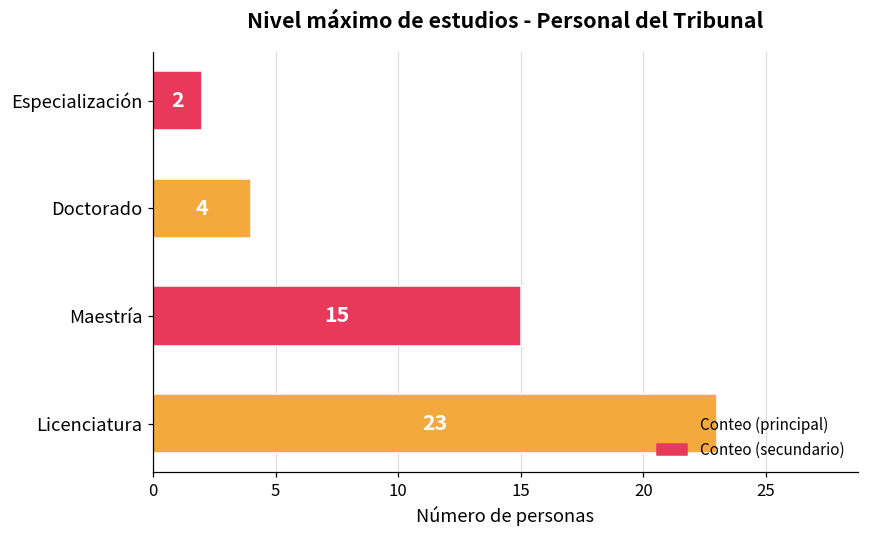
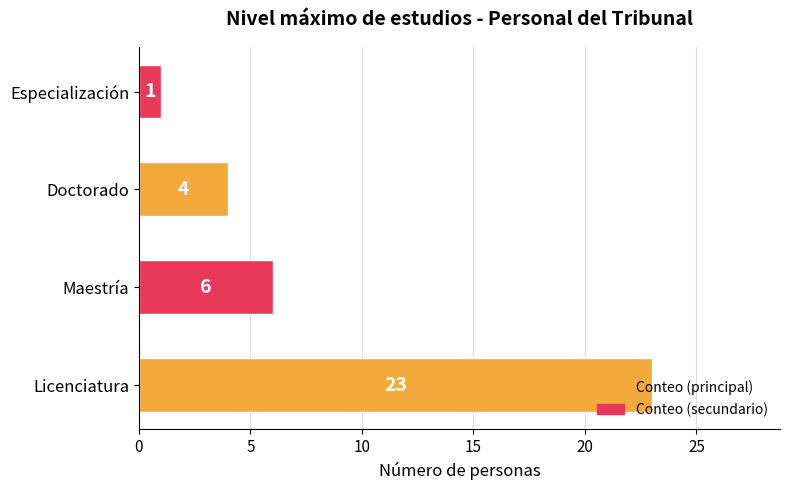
Especialización: 2 -> 1
Maestría: 15 -> 6
